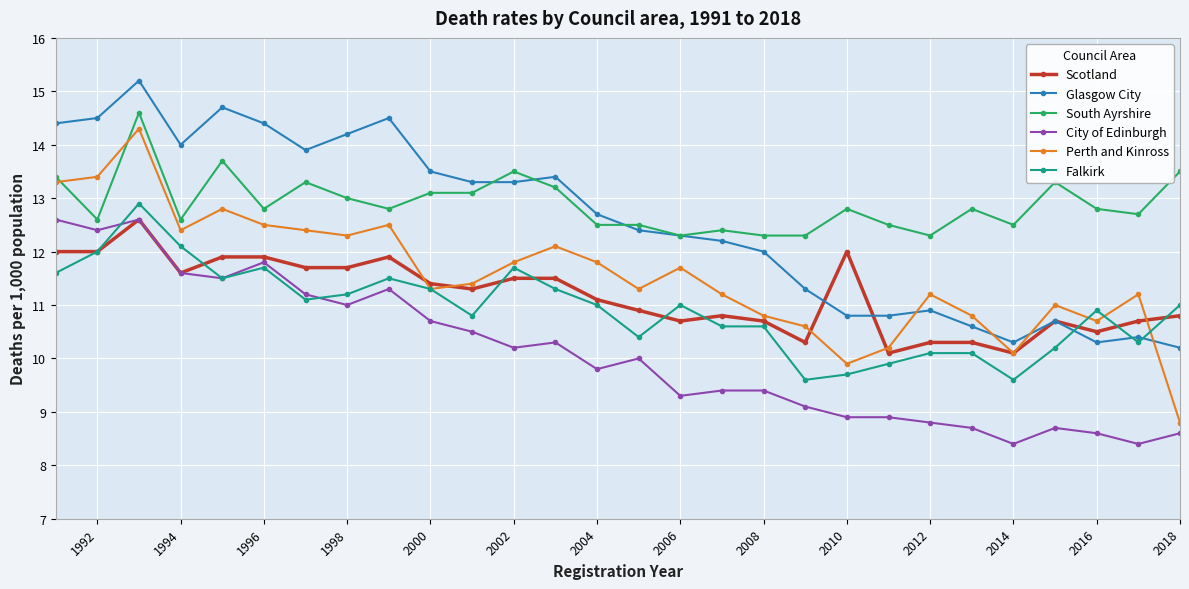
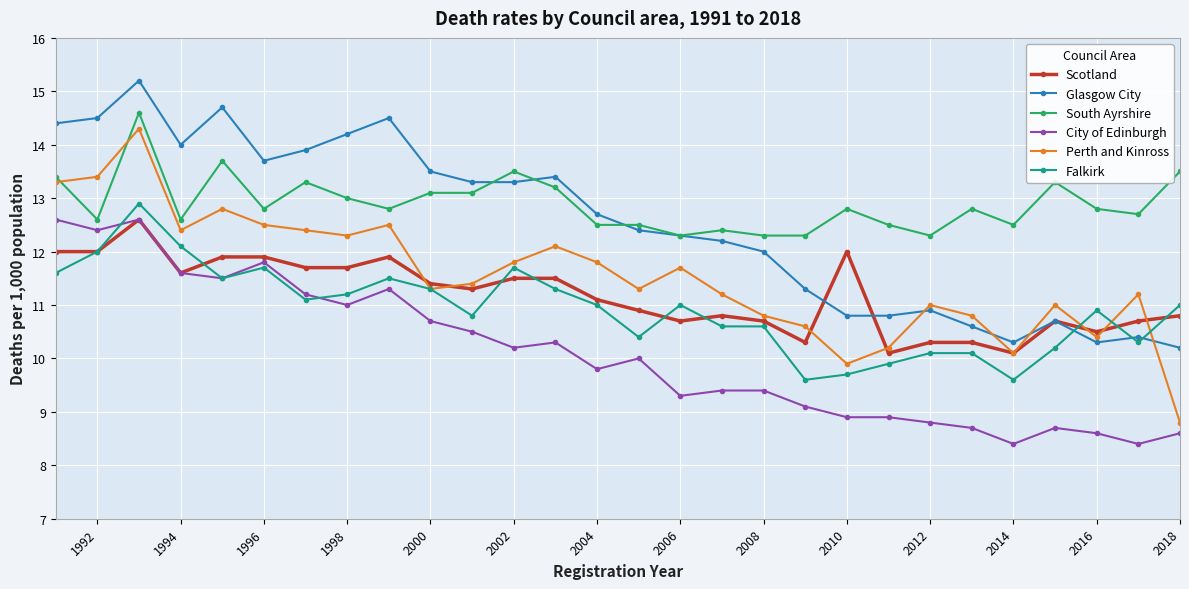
Glasgow City, 1996: 14.4 -> 13.7
Perth and Kinross, 2012: 11.2 -> 11.0
Perth and Kinross, 2016: 10.7 -> 10.4
